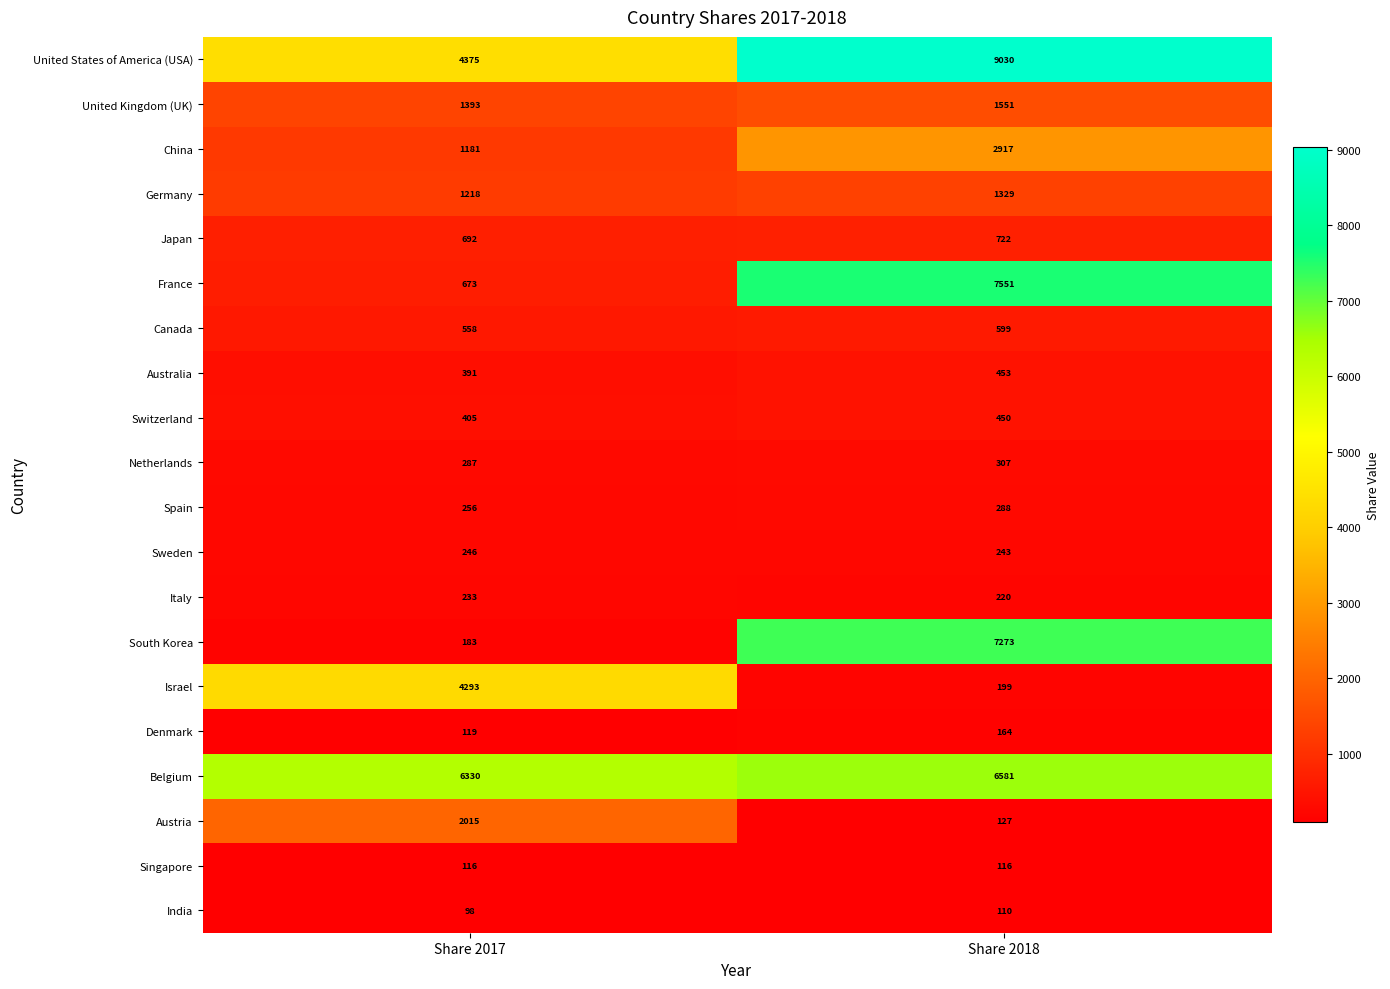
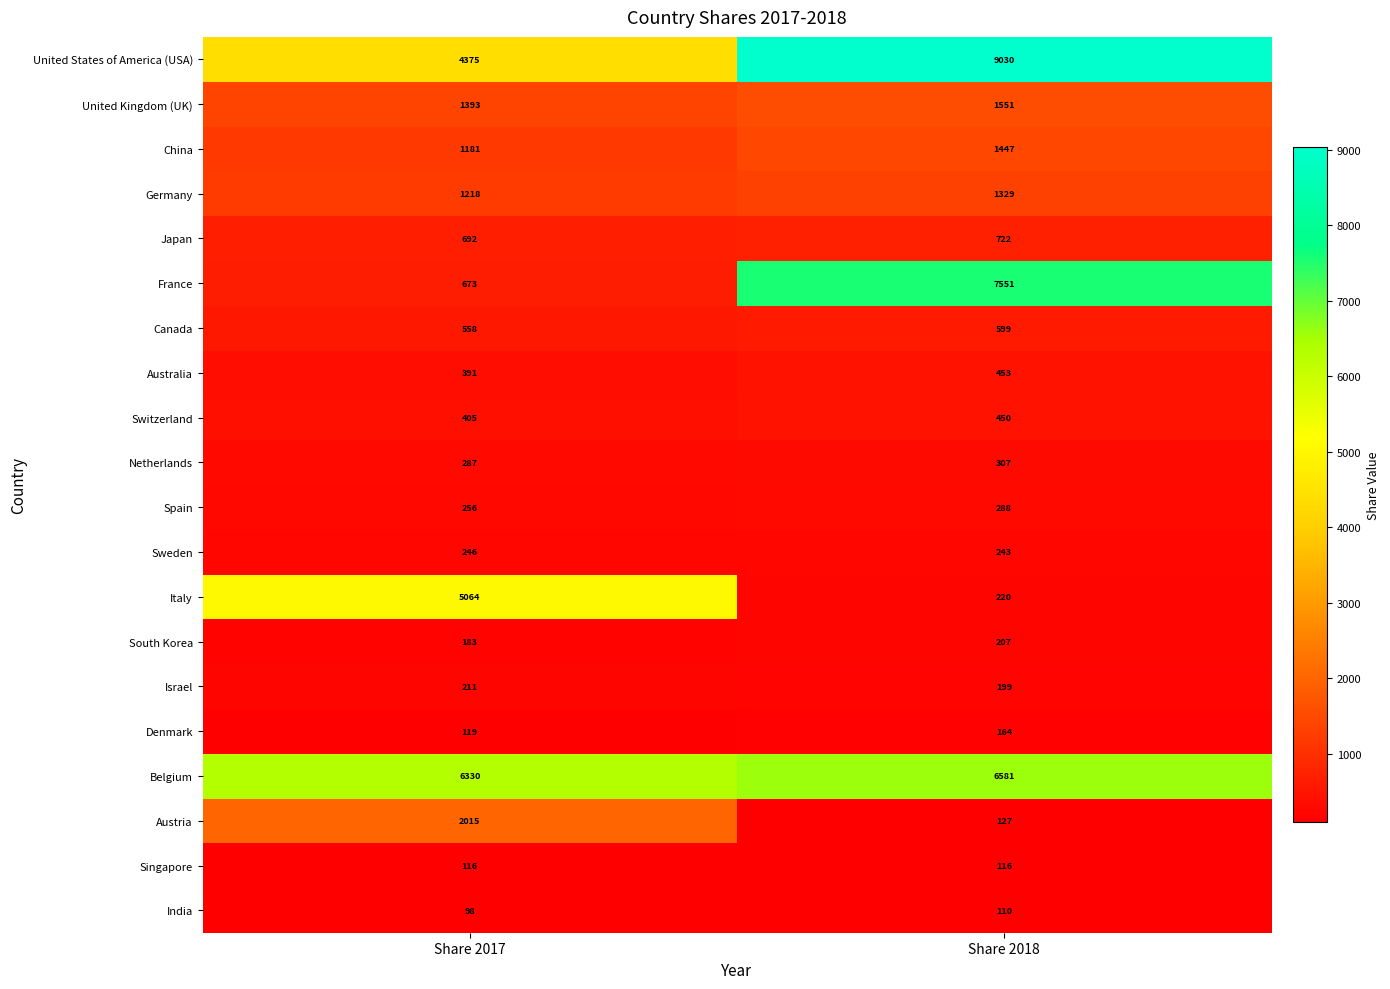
China, Share 2018: 2917 -> 1447
Italy, Share 2017: 233 -> 5064
South Korea, Share 2018: 7273 -> 207
Israel, Share 2017: 4293 -> 211
